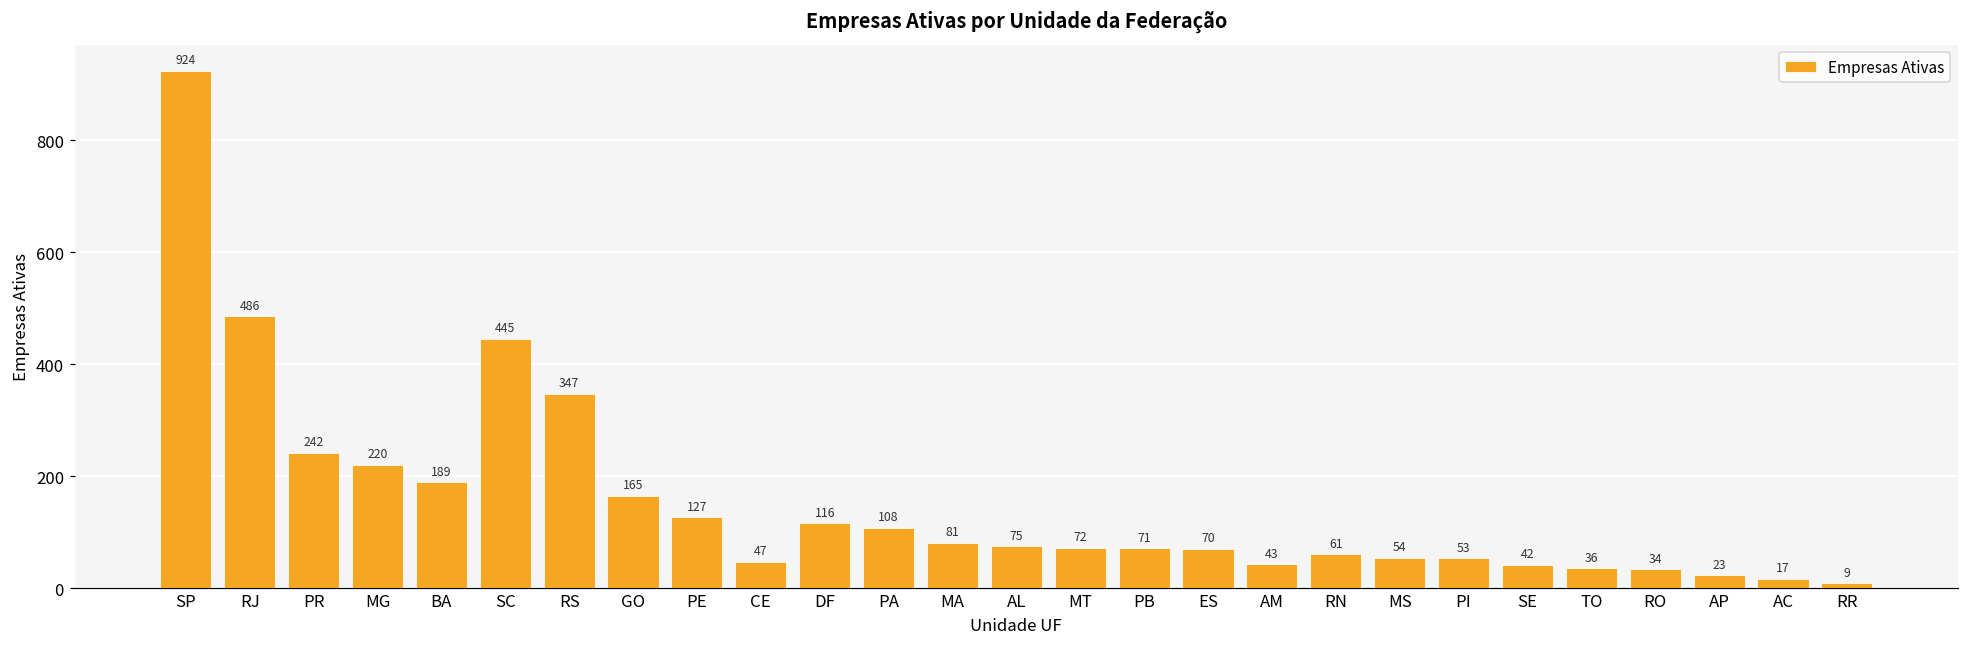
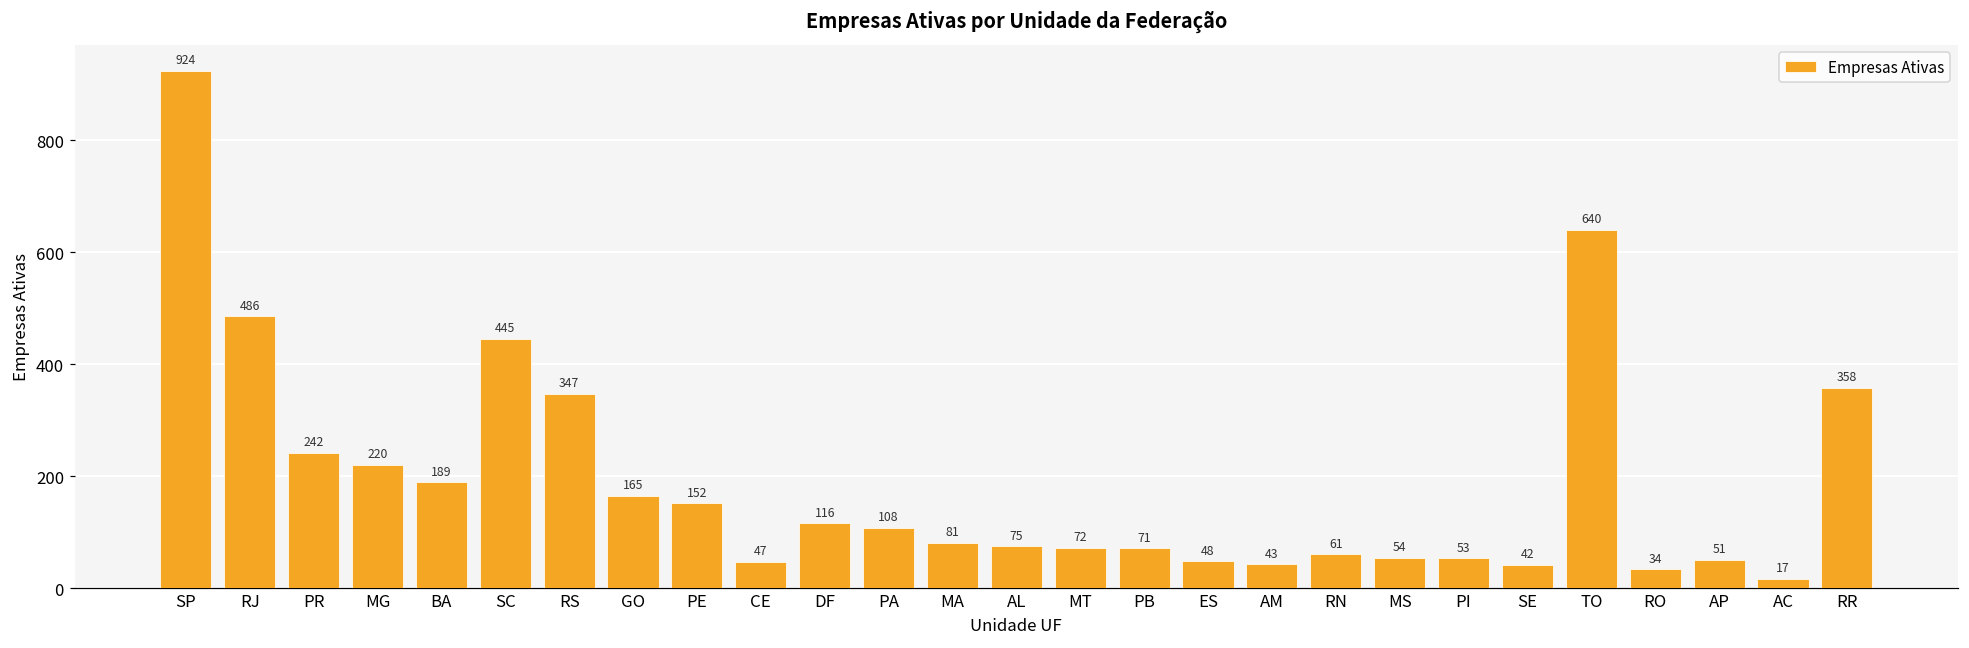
PE: 127 -> 152
ES: 70 -> 48
TO: 36 -> 640
AP: 23 -> 51
RR: 9 -> 358
